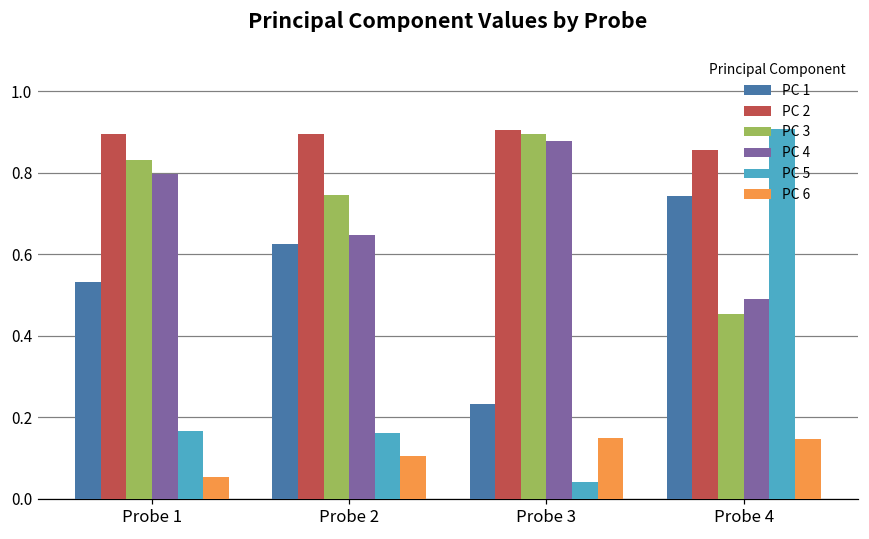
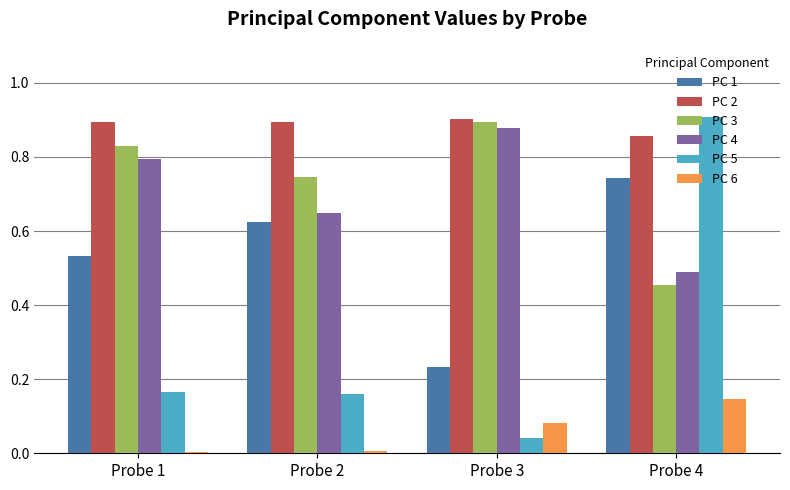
PC 6, Probe 1: 0.05 -> 0.00
PC 6, Probe 2: 0.11 -> 0.01
PC 6, Probe 3: 0.15 -> 0.08
